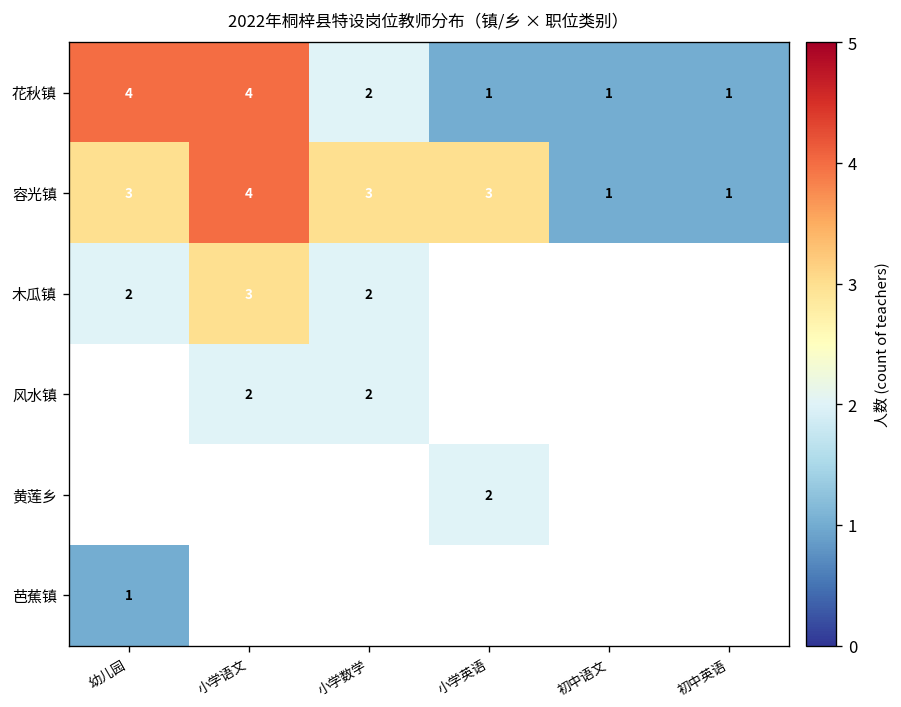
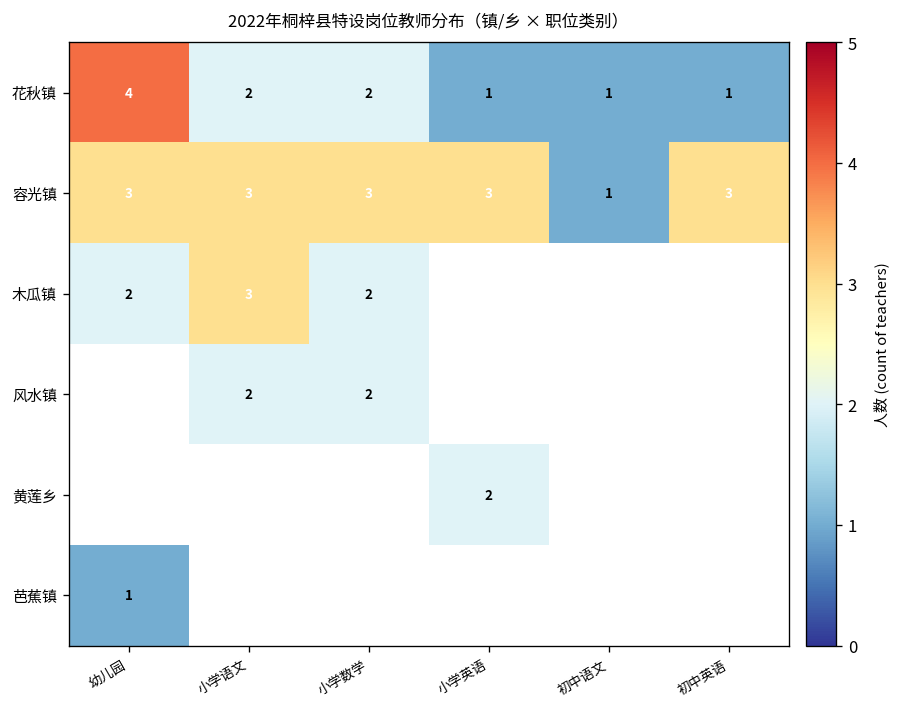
花秋镇, 小学语文: 4 -> 2
容光镇, 小学语文: 4 -> 3
容光镇, 初中英语: 1 -> 3
